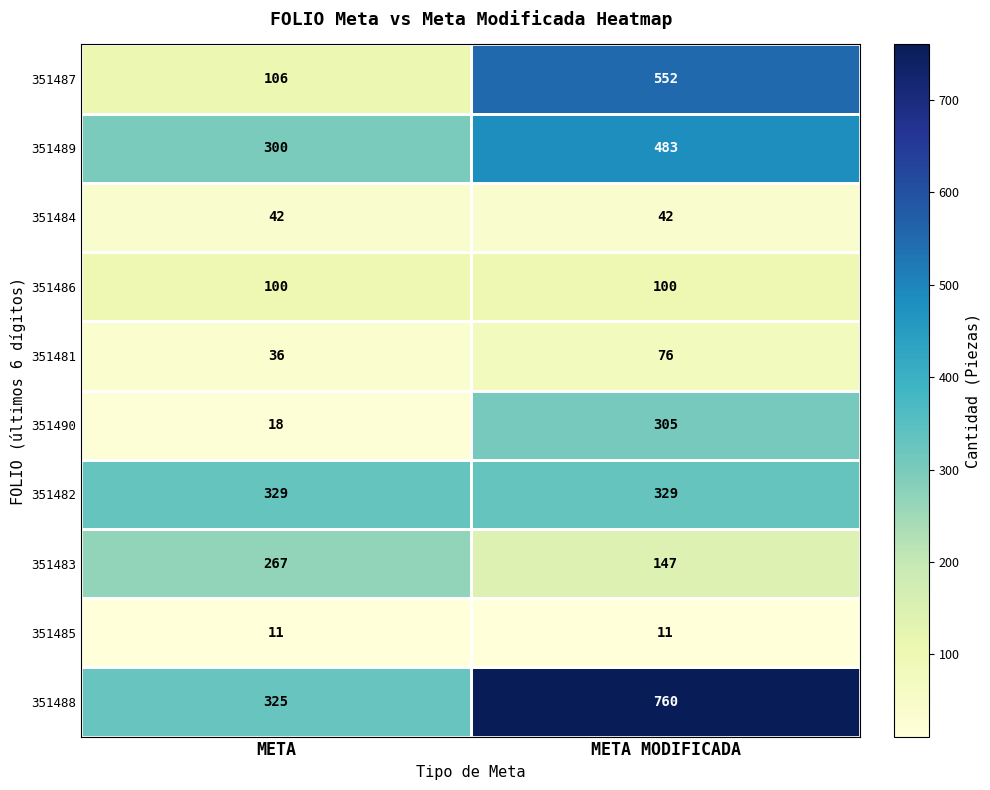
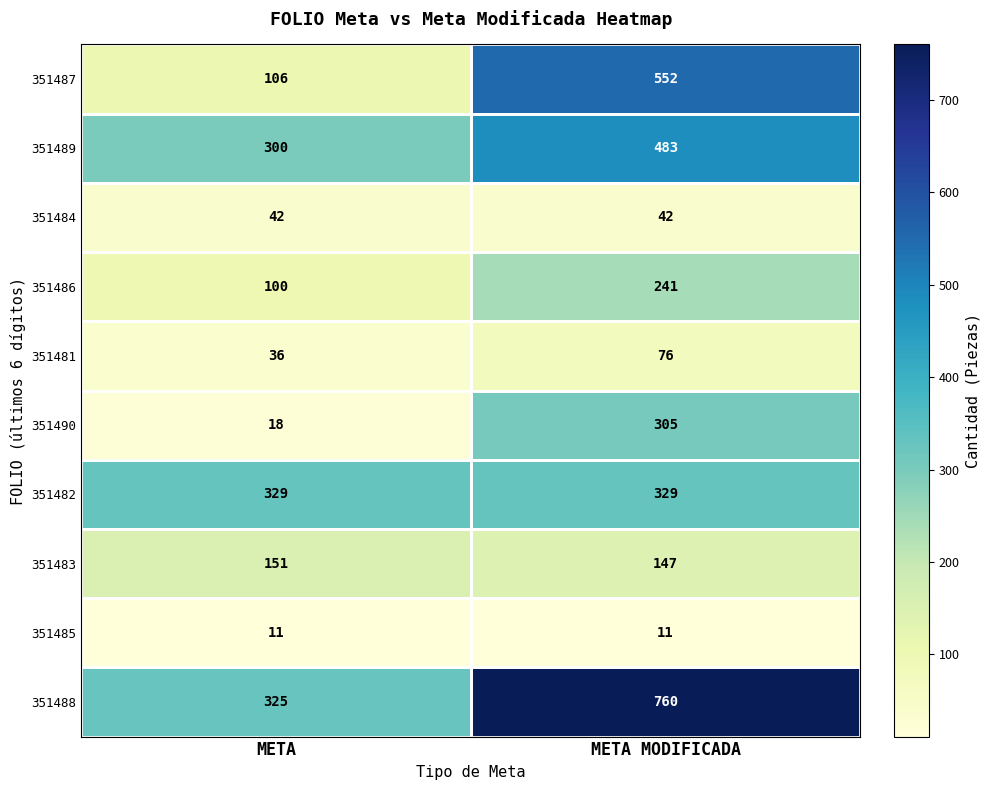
351486, META MODIFICADA: 100 -> 241
351483, META: 267 -> 151
